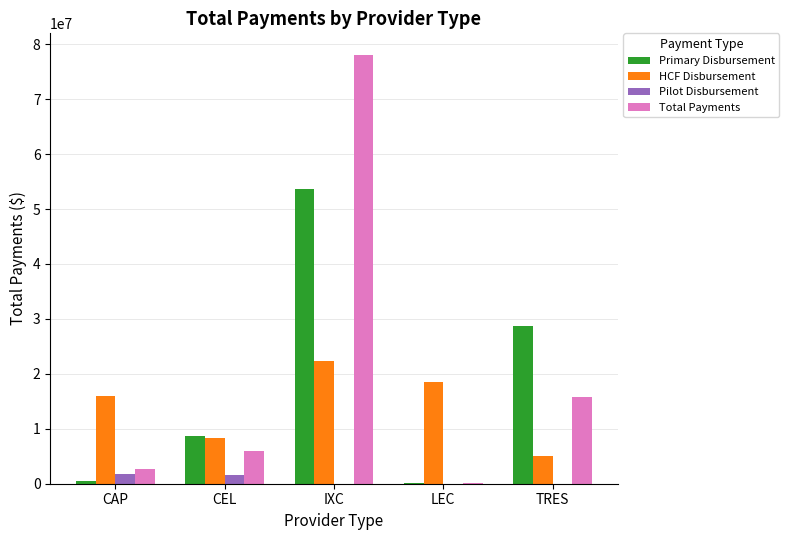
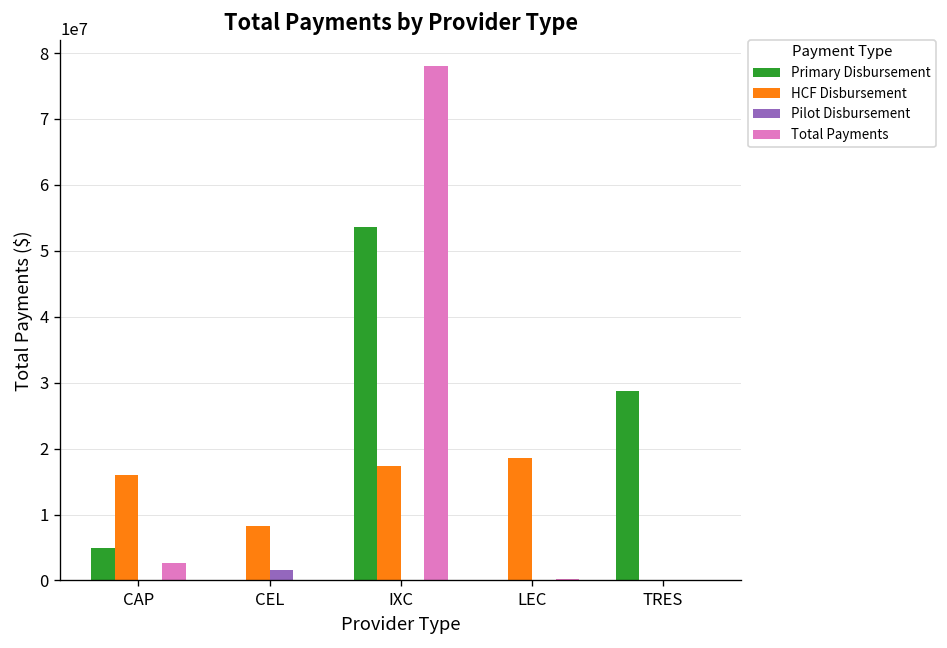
Primary Disbursement, CAP: 1000000 -> 5000000
Pilot Disbursement, CAP: 2000000 -> 0
Primary Disbursement, CEL: 9000000 -> 0
Total Payments, CEL: 6000000 -> 0
HCF Disbursement, IXC: 22000000 -> 17000000
HCF Disbursement, TRES: 5000000 -> 0
Total Payments, TRES: 16000000 -> 0
